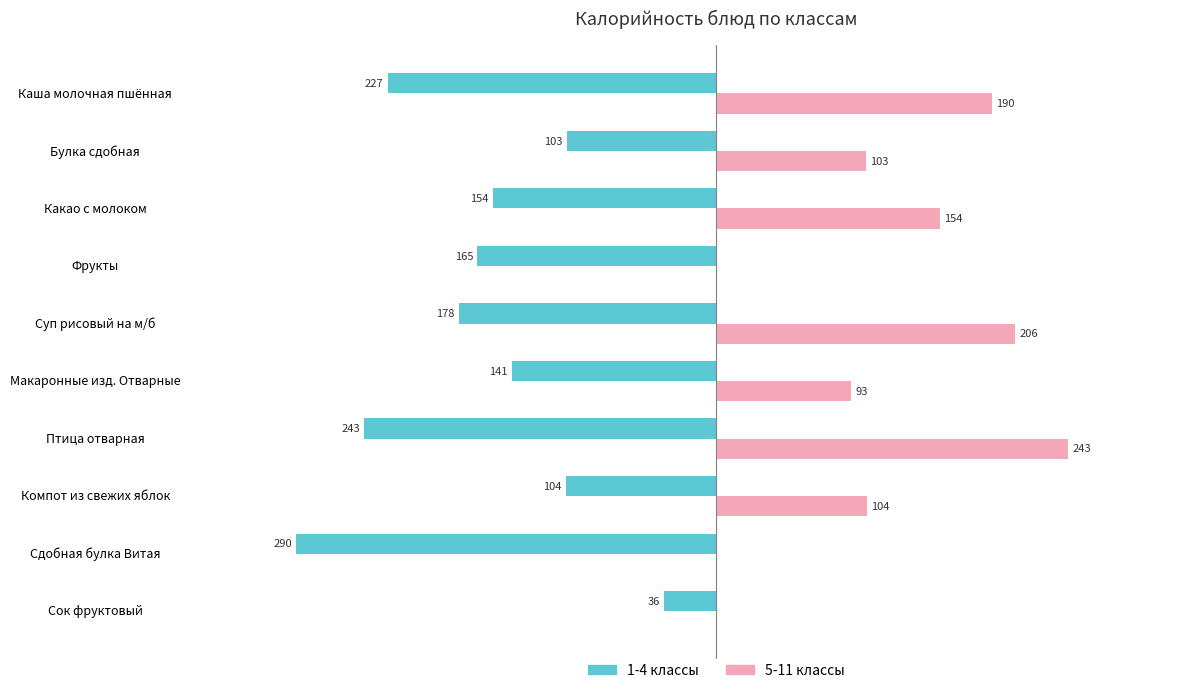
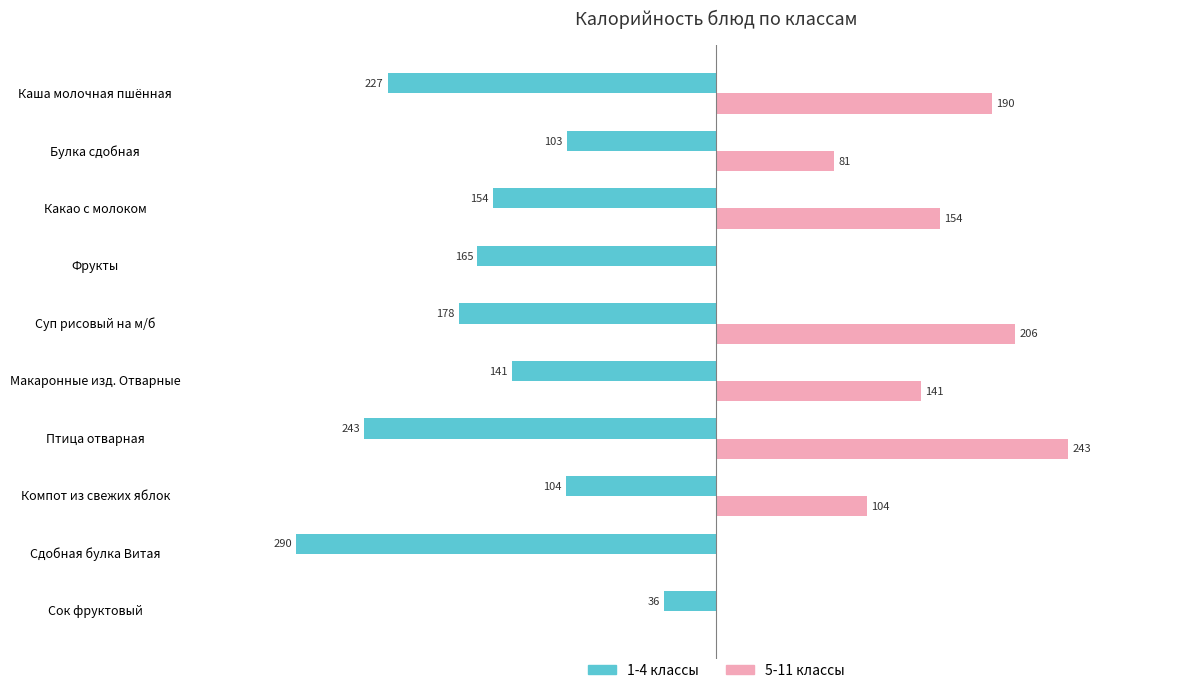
5-11 классы, Булка сдобная: 103 -> 81
5-11 классы, Макаронные изд. Отварные: 93 -> 141
